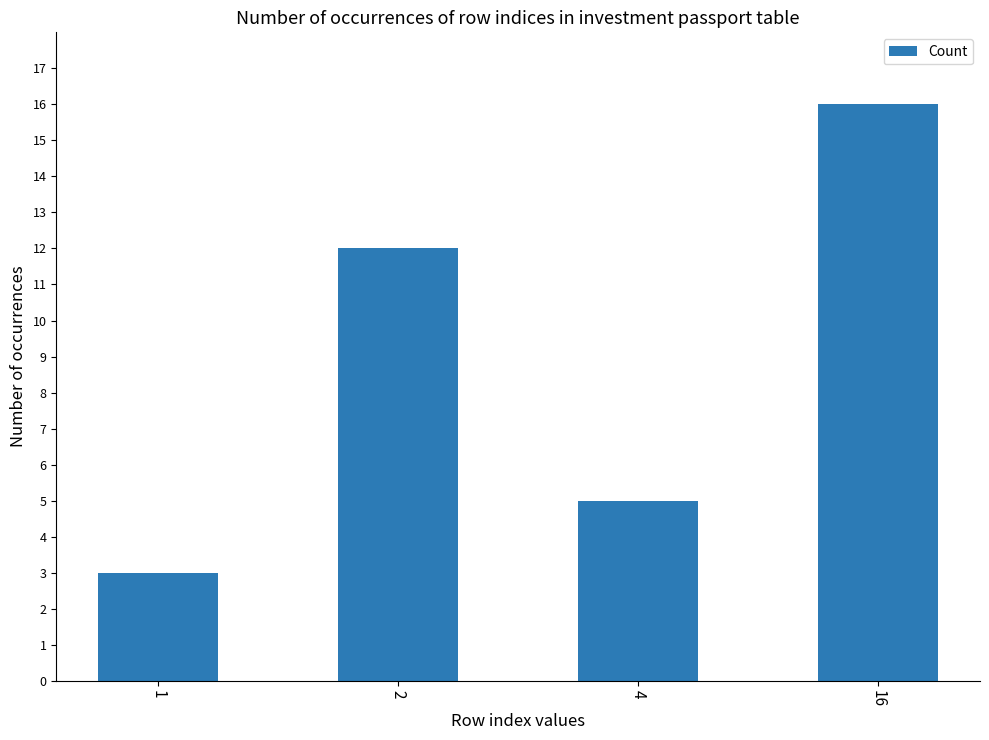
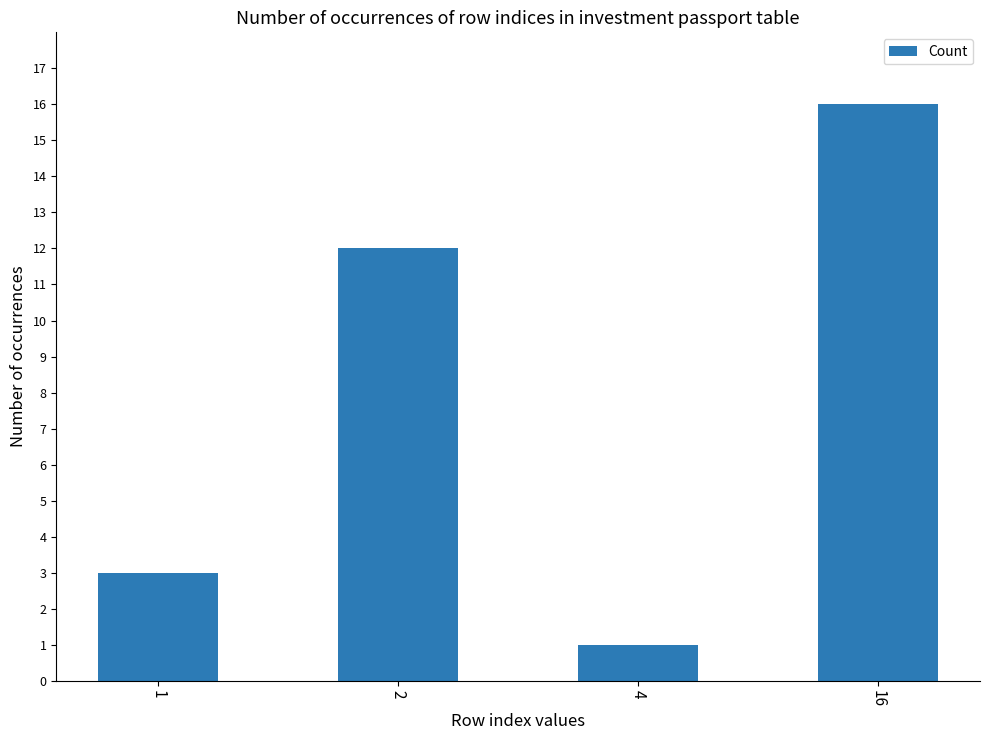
4: 5 -> 1
